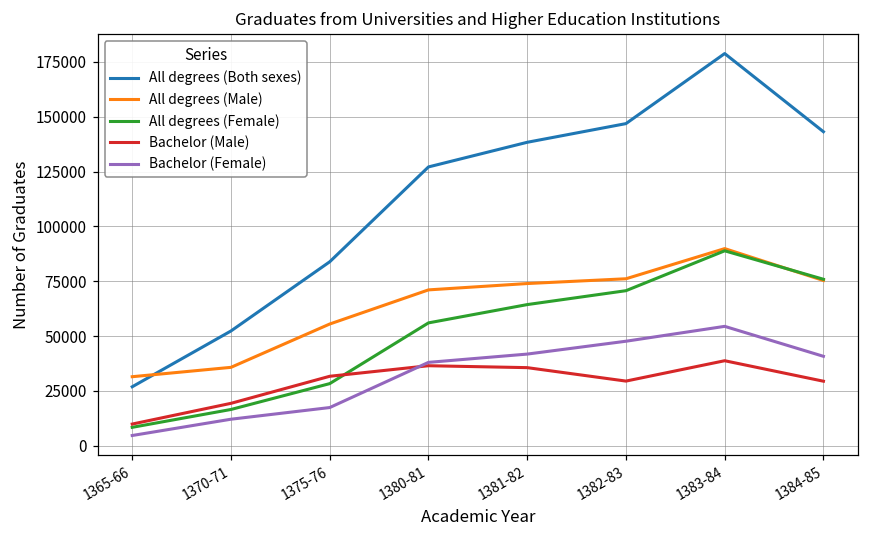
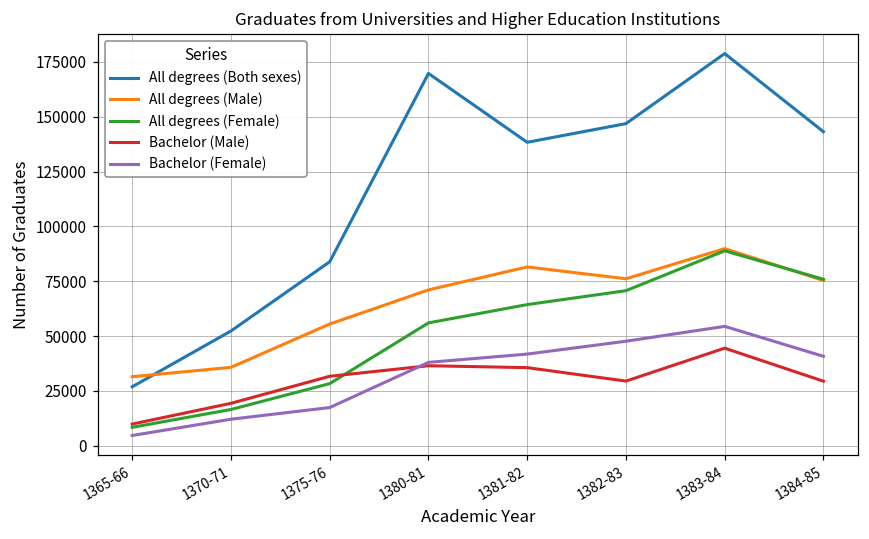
All degrees (Both sexes), 1380-81: 127000 -> 170000
All degrees (Male), 1381-82: 74000 -> 82000
Bachelor (Male), 1383-84: 39000 -> 45000
